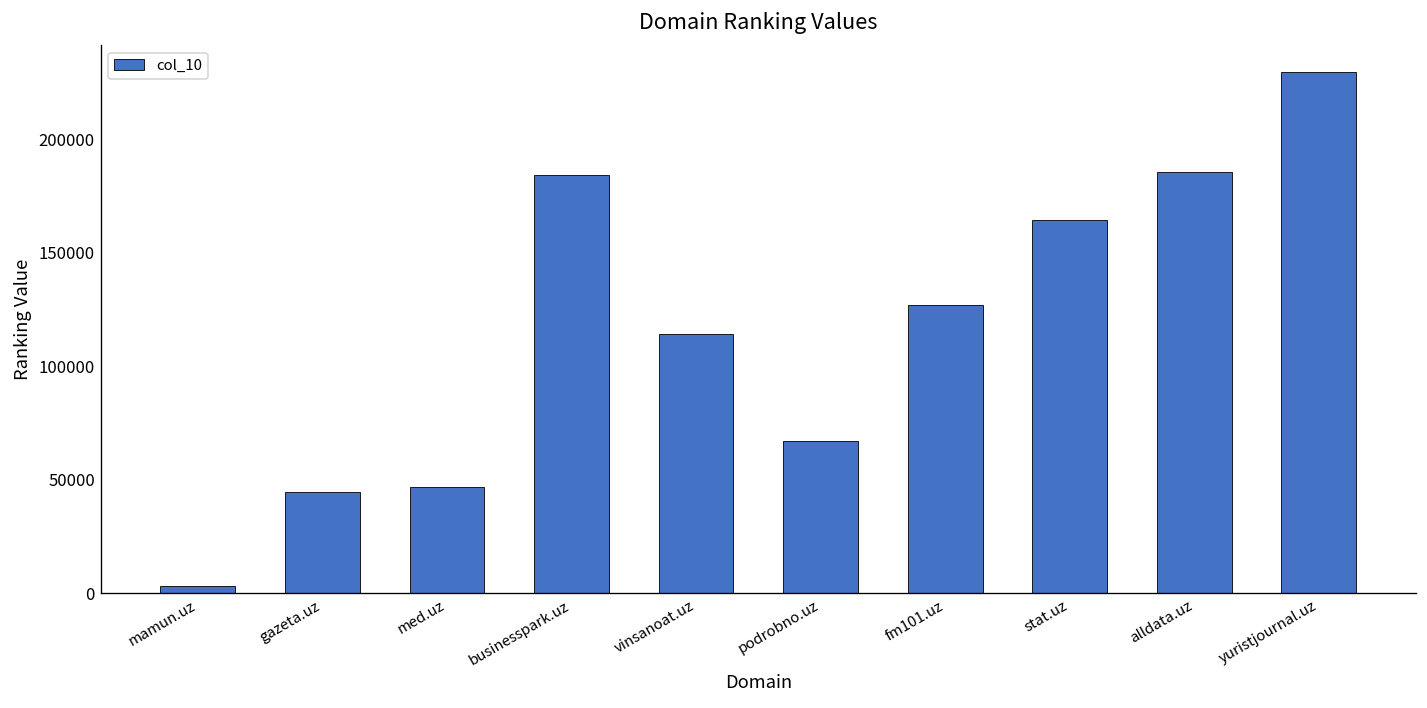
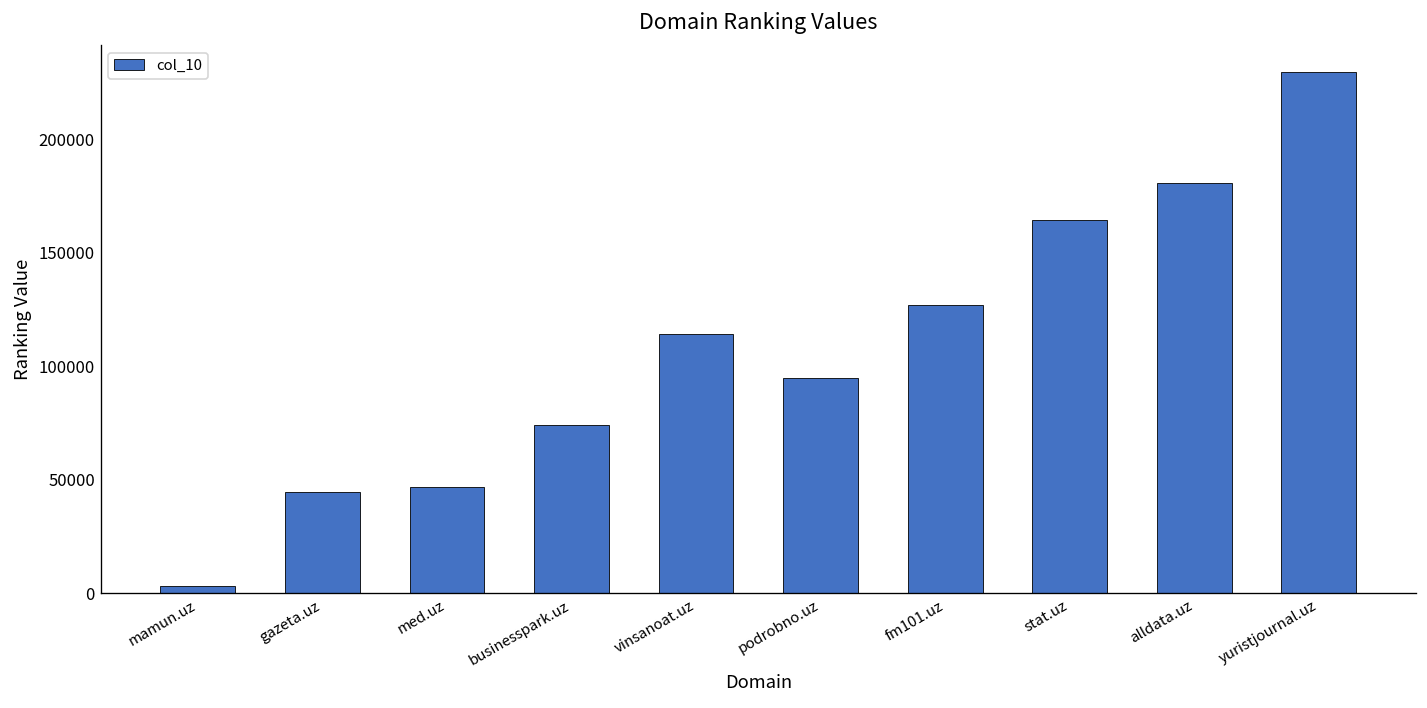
businesspark.uz: 184000 -> 74000
podrobno.uz: 67000 -> 95000
alldata.uz: 186000 -> 181000
